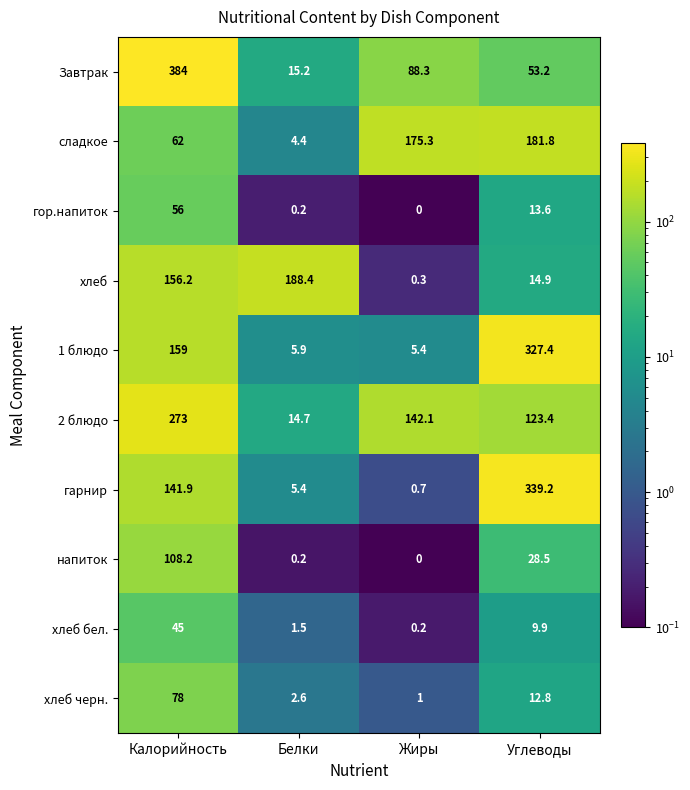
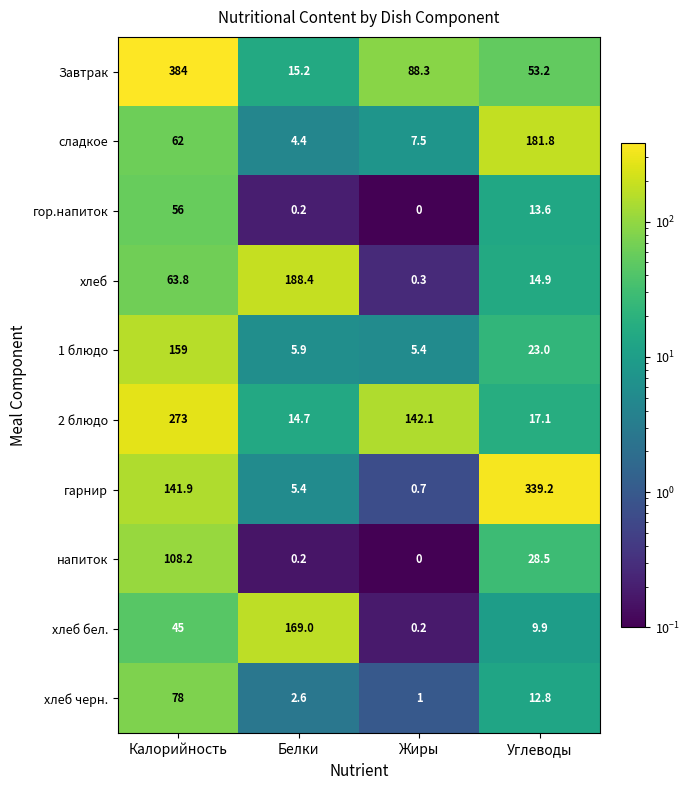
сладкое, Жиры: 175.3 -> 7.5
хлеб, Калорийность: 156.2 -> 63.8
1 блюдо, Углеводы: 327.4 -> 23.0
2 блюдо, Углеводы: 123.4 -> 17.1
хлеб бел., Белки: 1.5 -> 169.0
